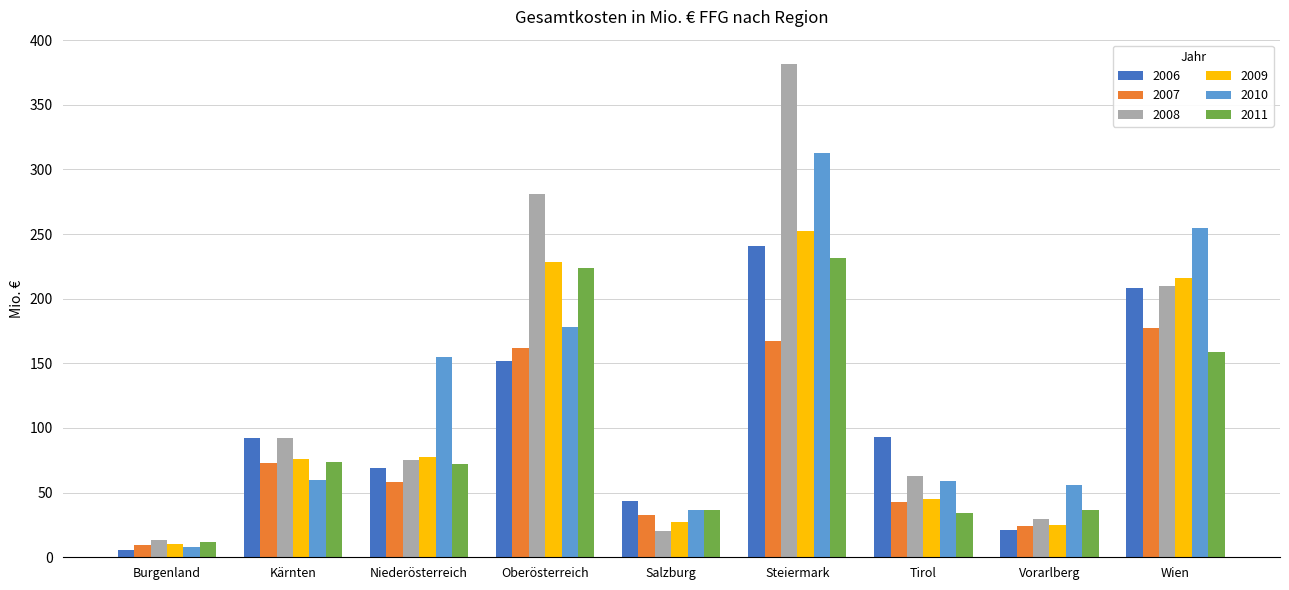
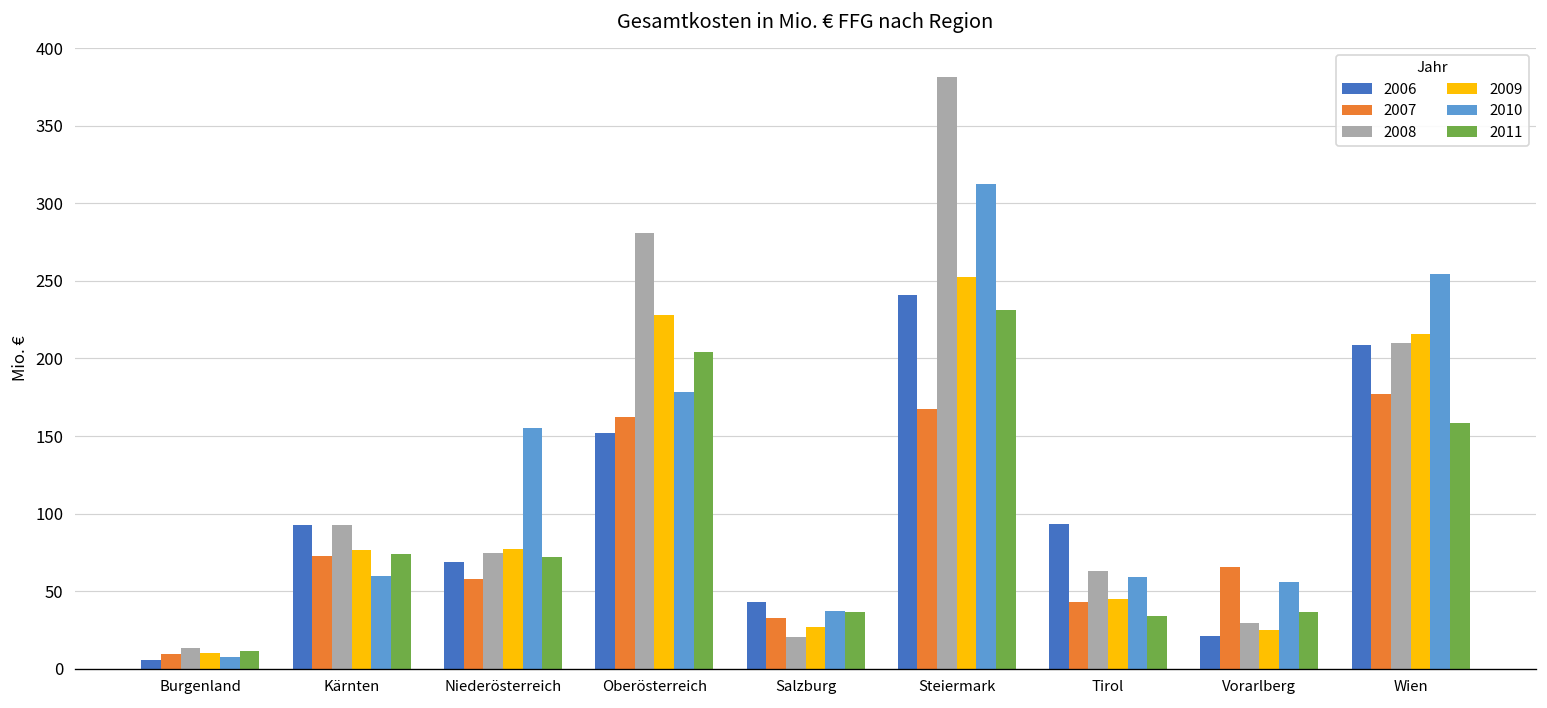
2011, Oberösterreich: 224 -> 204
2007, Vorarlberg: 25 -> 66
